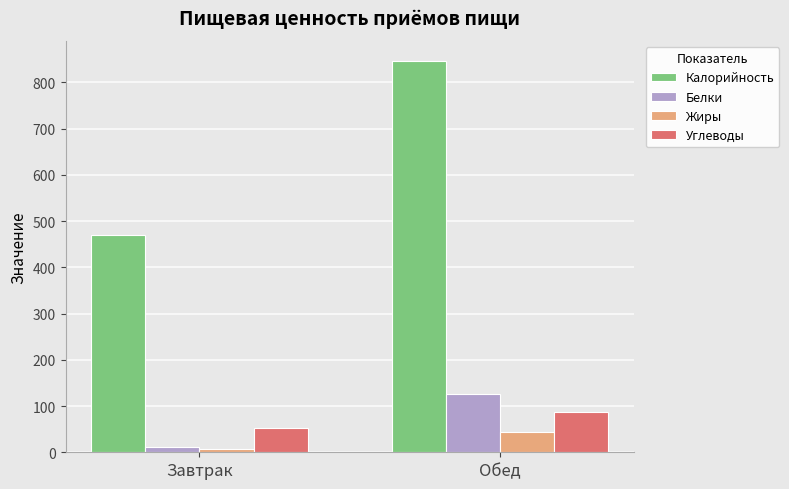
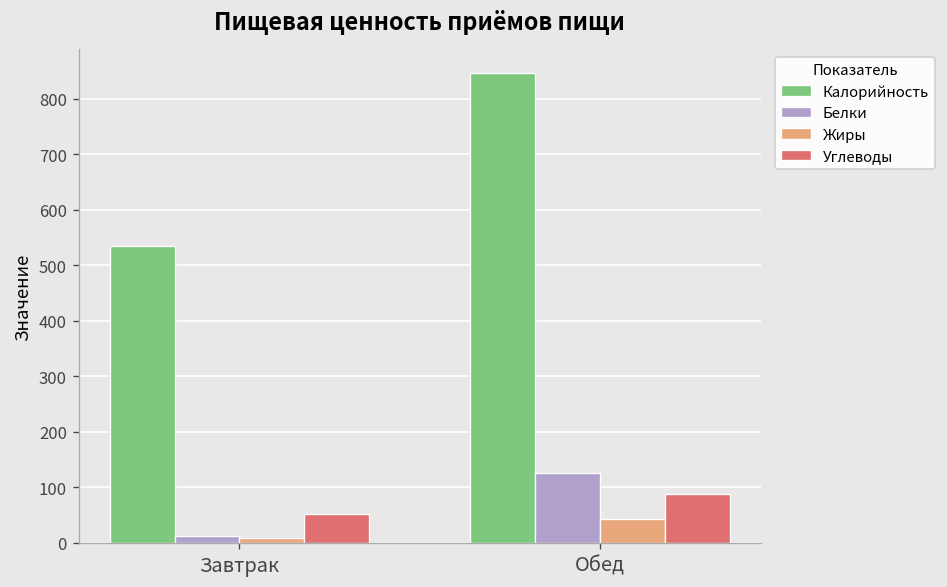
Калорийность, Завтрак: 470 -> 540
